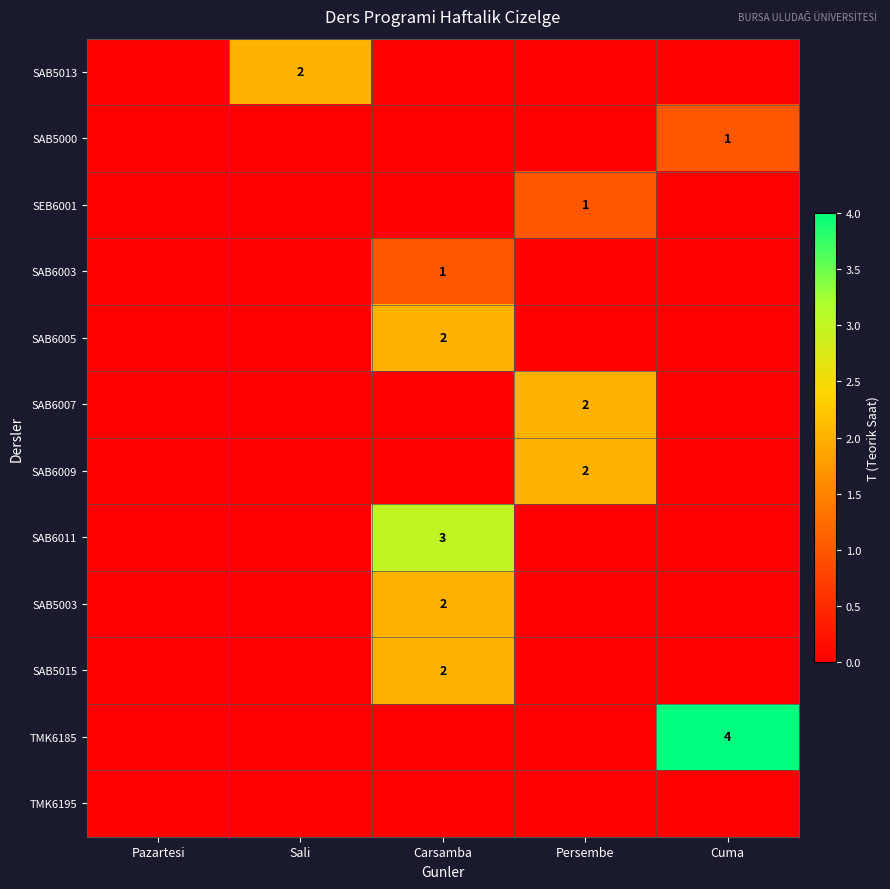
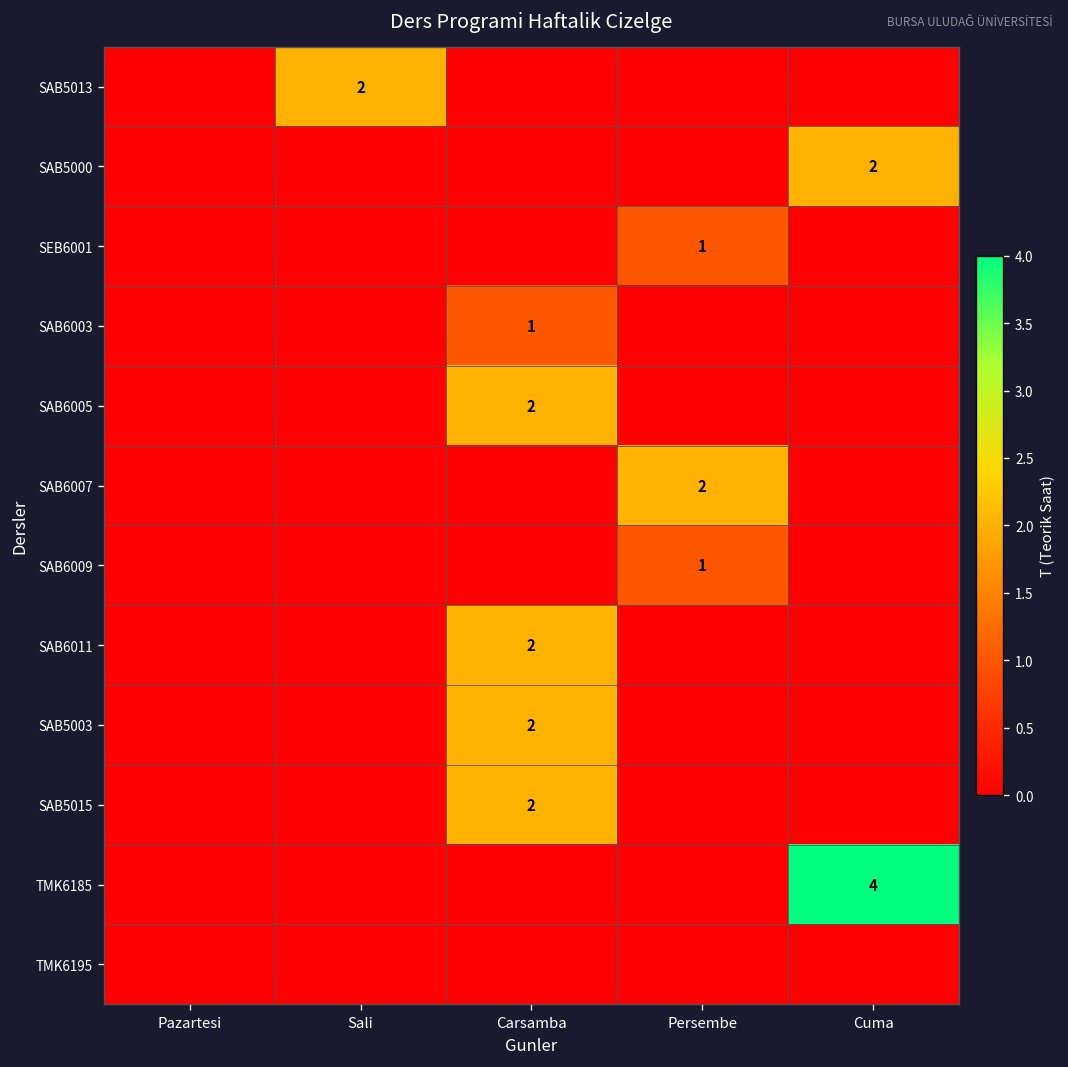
SAB5000, Cuma: 1 -> 2
SAB6009, Persembe: 2 -> 1
SAB6011, Carsamba: 3 -> 2
